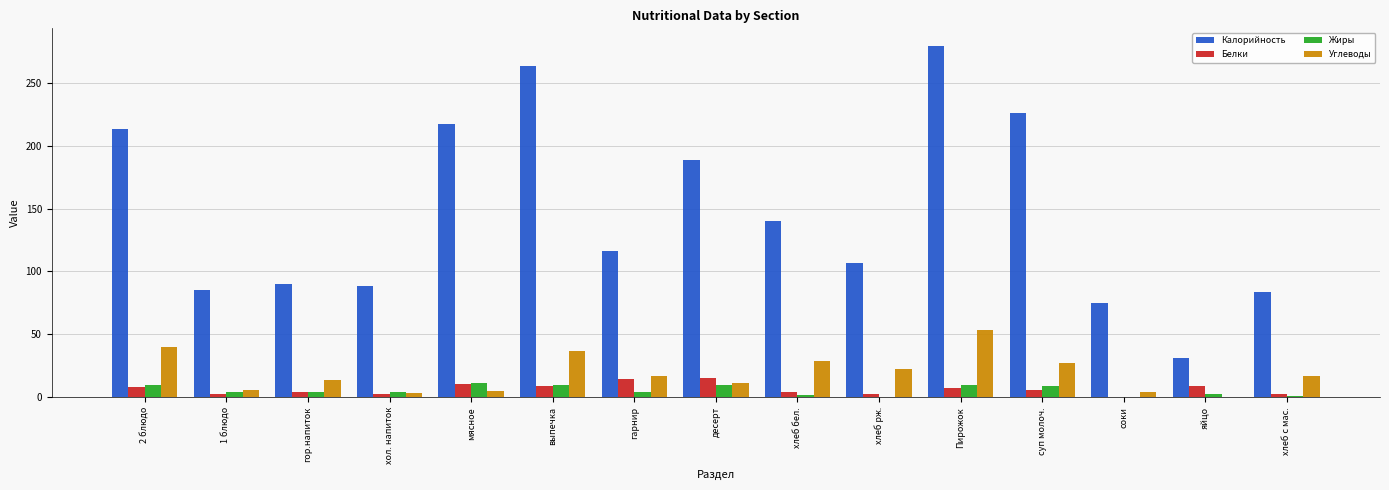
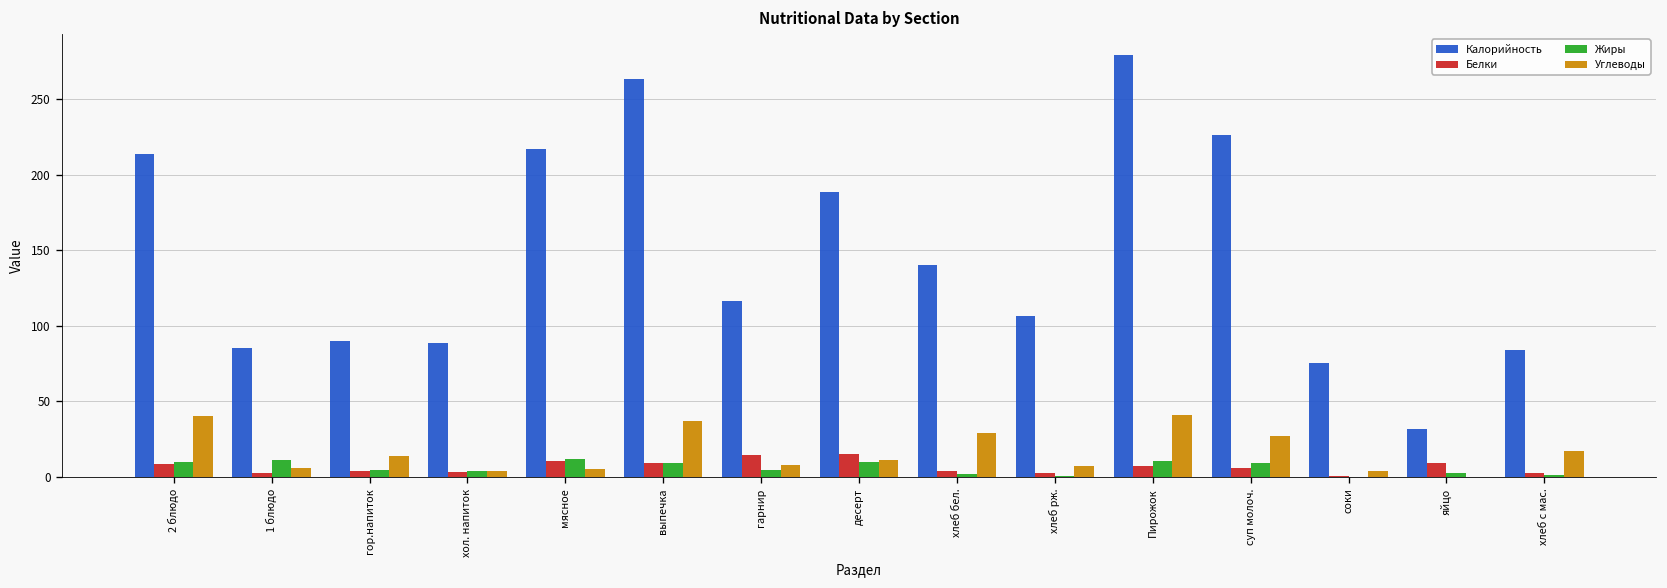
Жиры, 1 блюдо: 4 -> 11
Углеводы, гарнир: 17 -> 8
Углеводы, хлеб рж.: 22 -> 7
Углеводы, Пирожок: 53 -> 41
